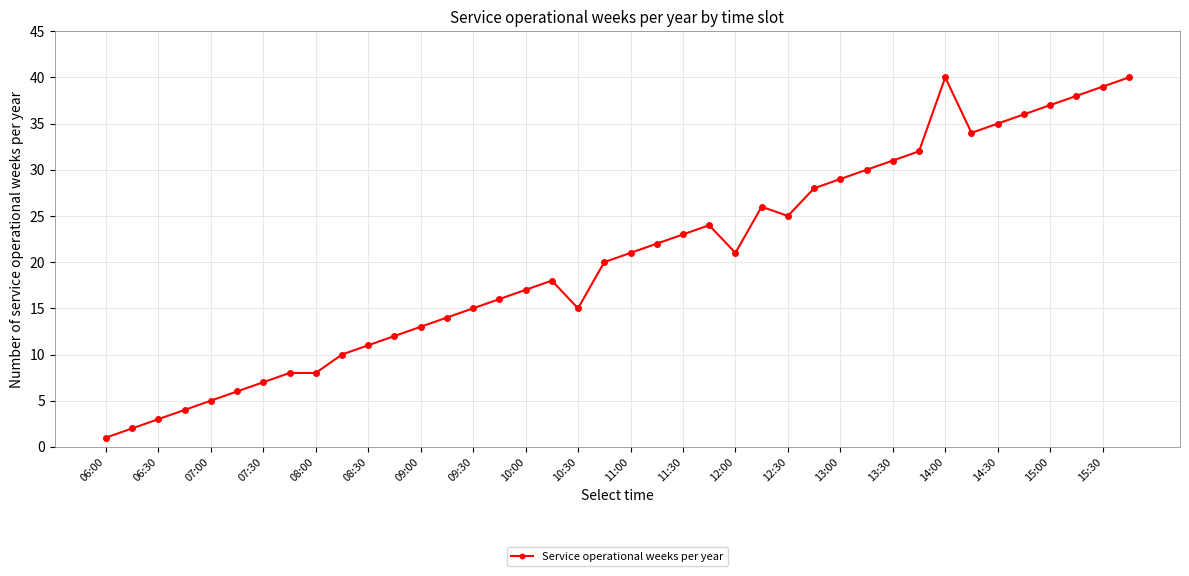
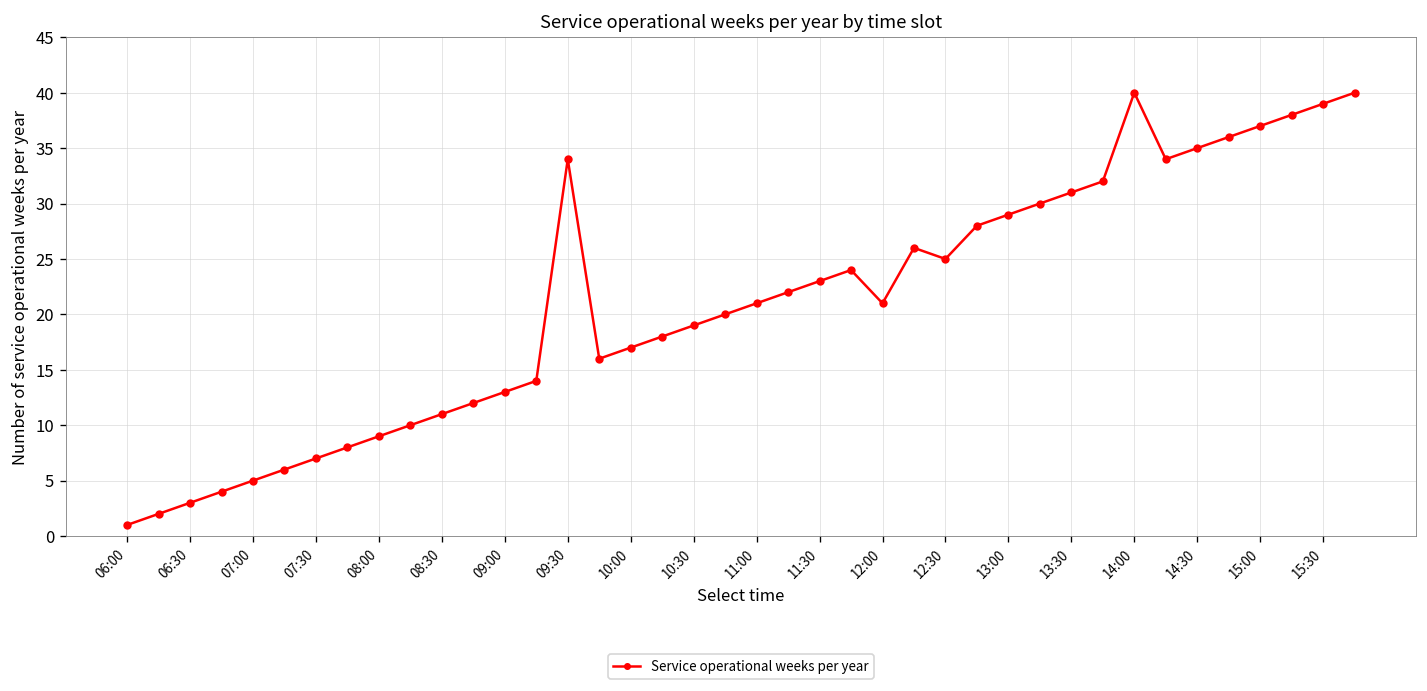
08:00: 8 -> 9
09:30: 15 -> 34
10:30: 15 -> 19
